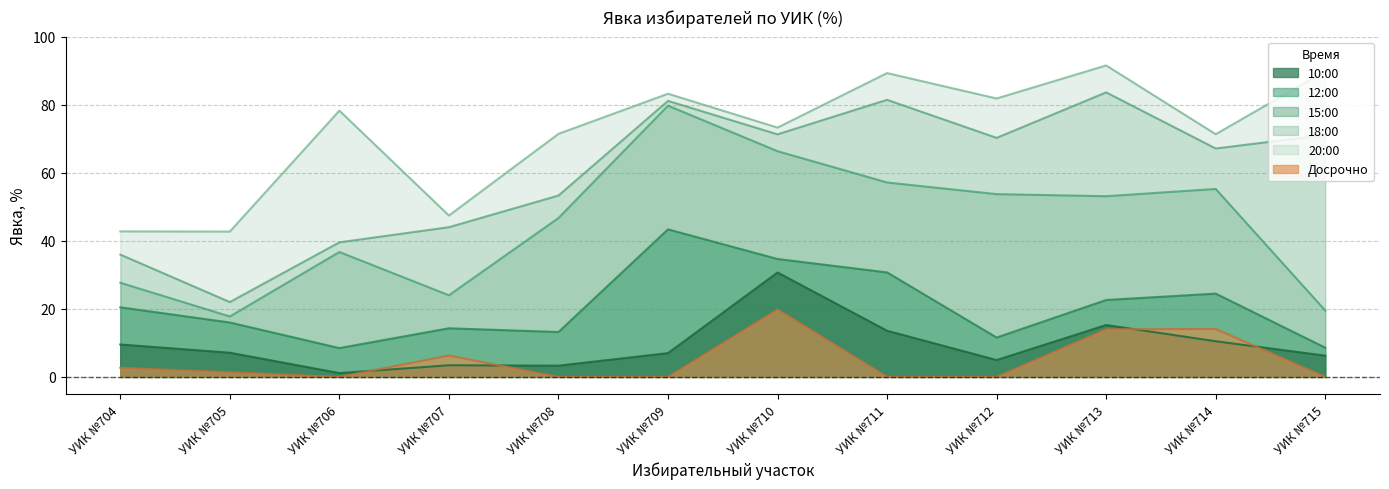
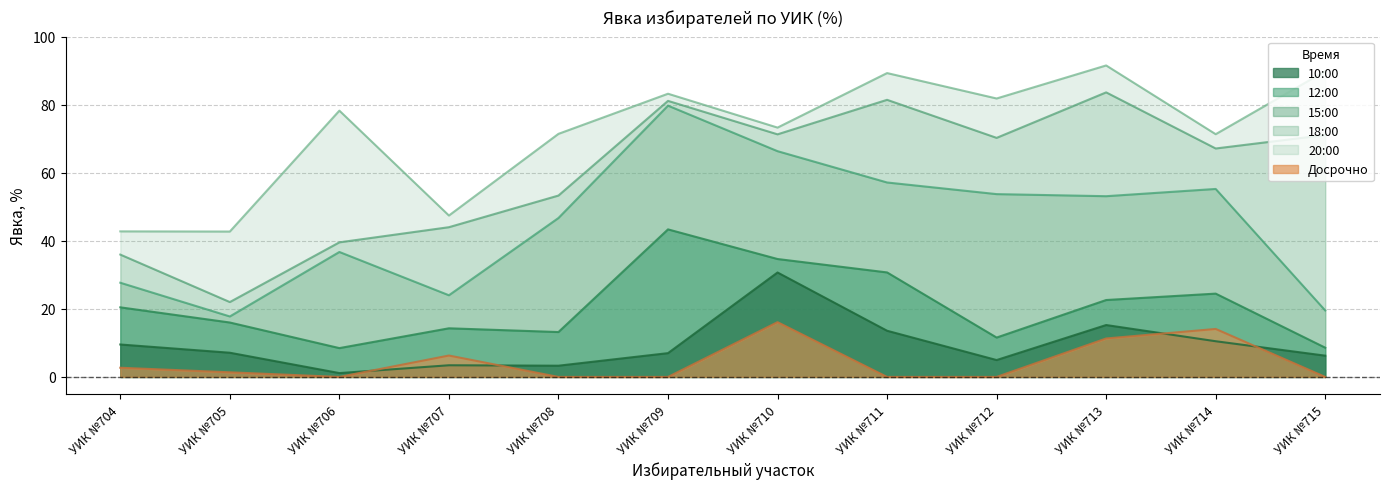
Досрочно, УИК №710: 20 -> 16
Досрочно, УИК №713: 14 -> 11
